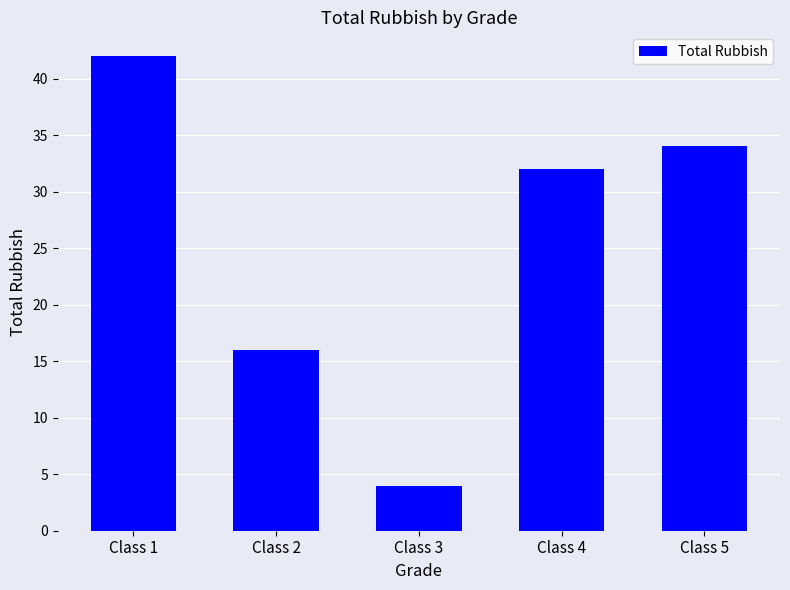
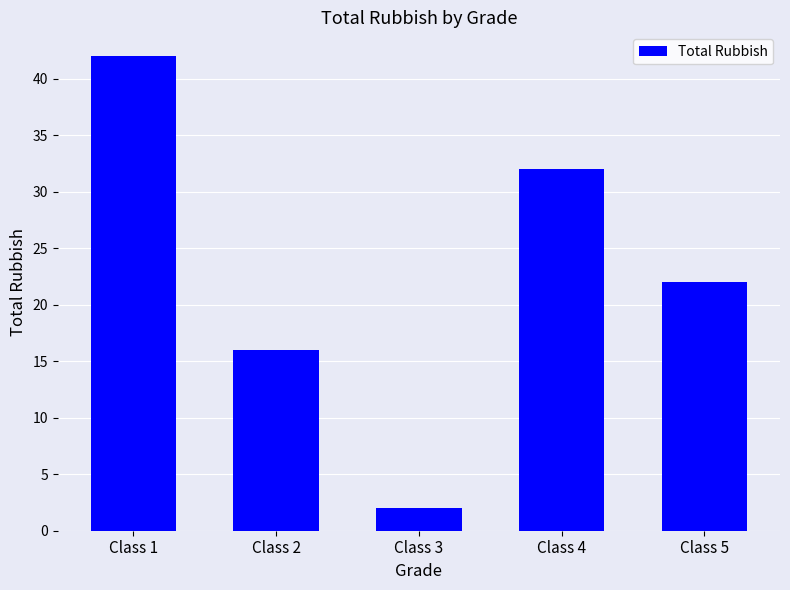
Class 3: 4 -> 2
Class 5: 34 -> 22
